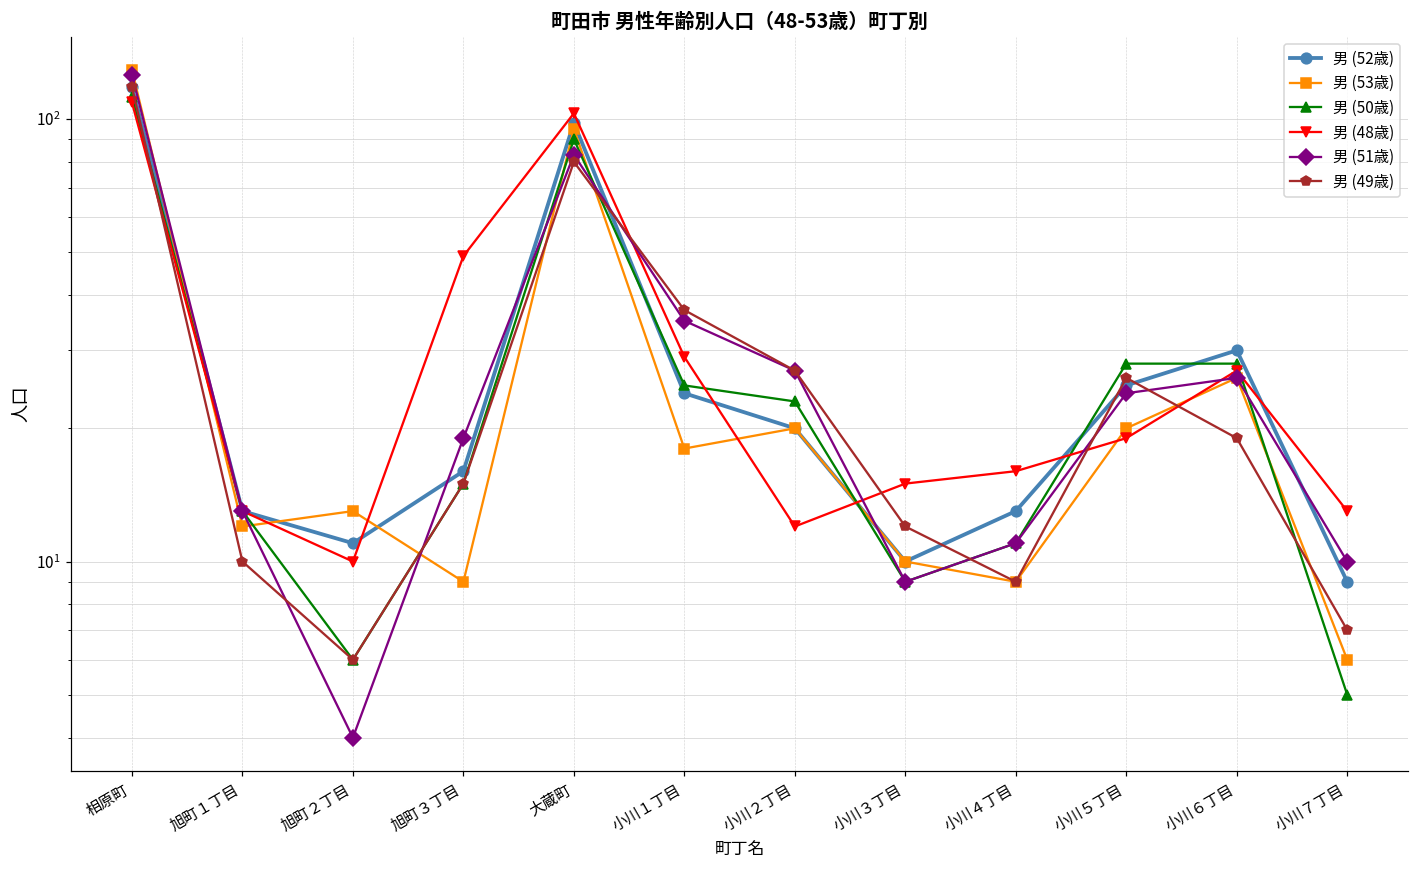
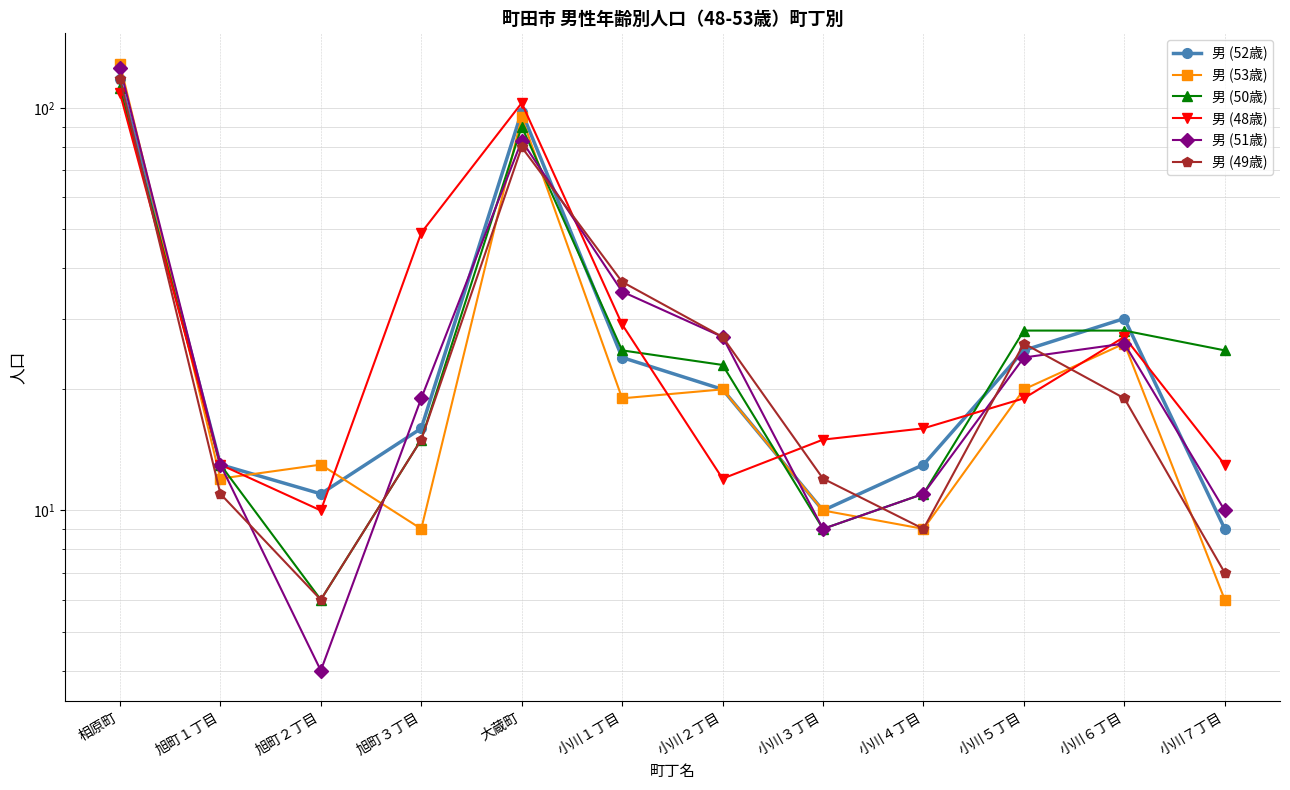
男 (49歳), 旭町１丁目: 10 -> 11
男 (53歳), 小川１丁目: 18 -> 19
男 (50歳), 小川７丁目: 5 -> 25
